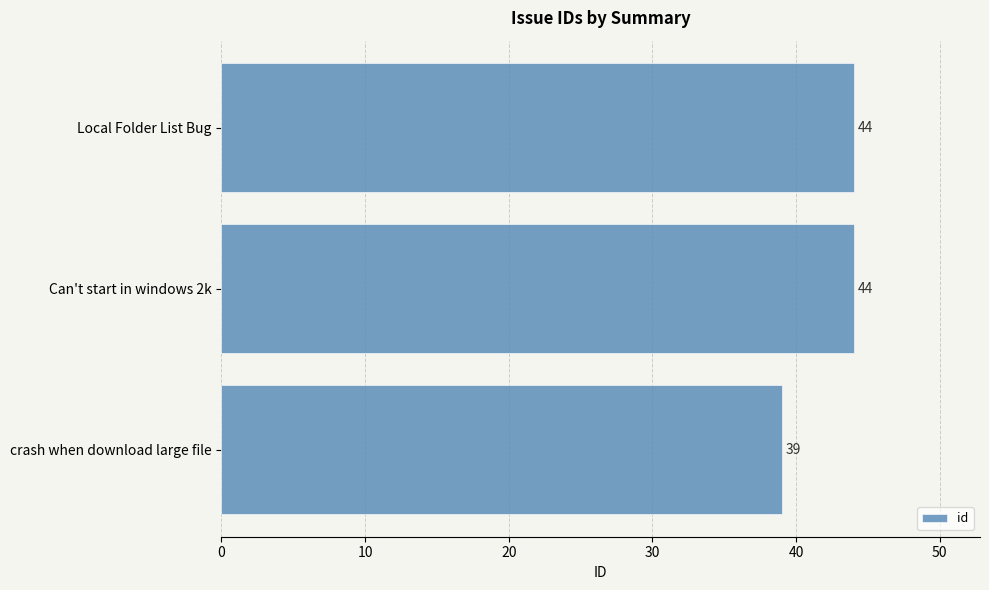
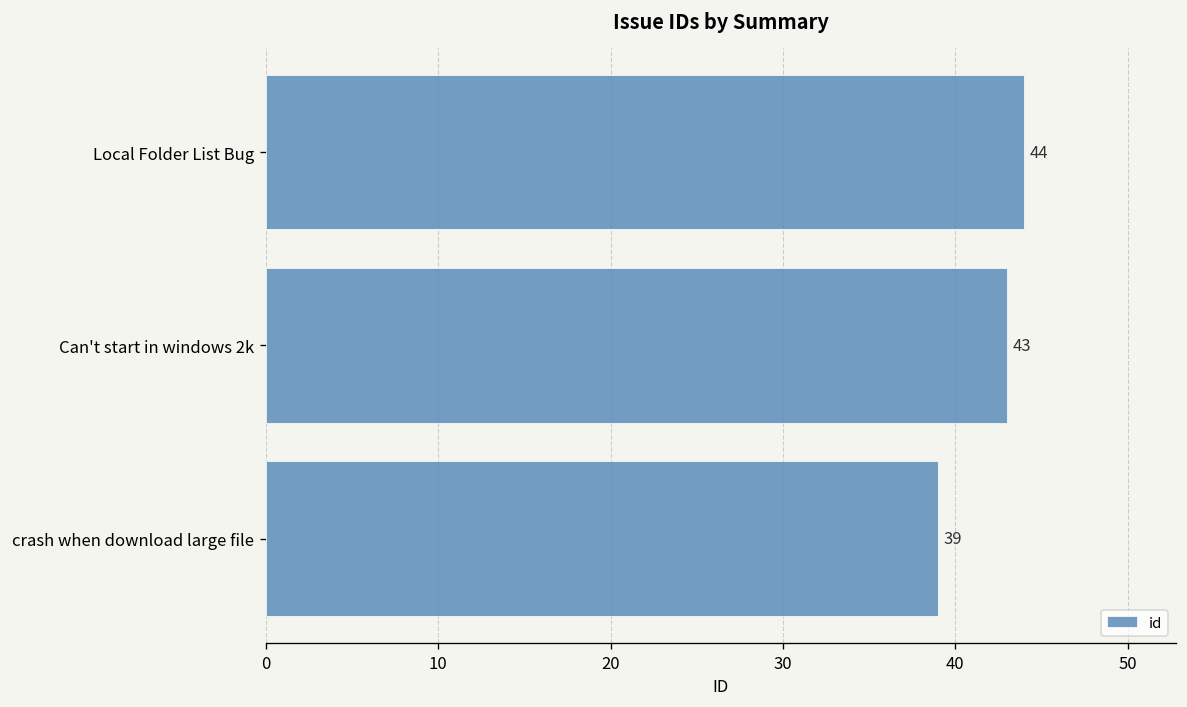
Can't start in windows 2k: 44 -> 43
